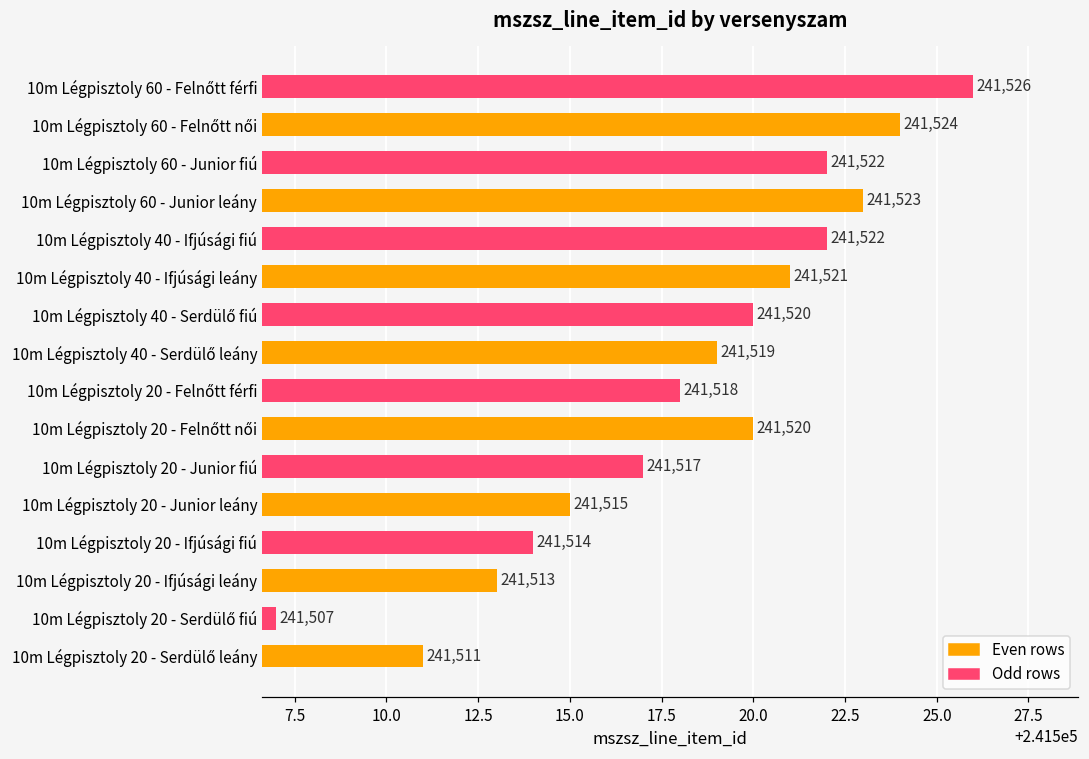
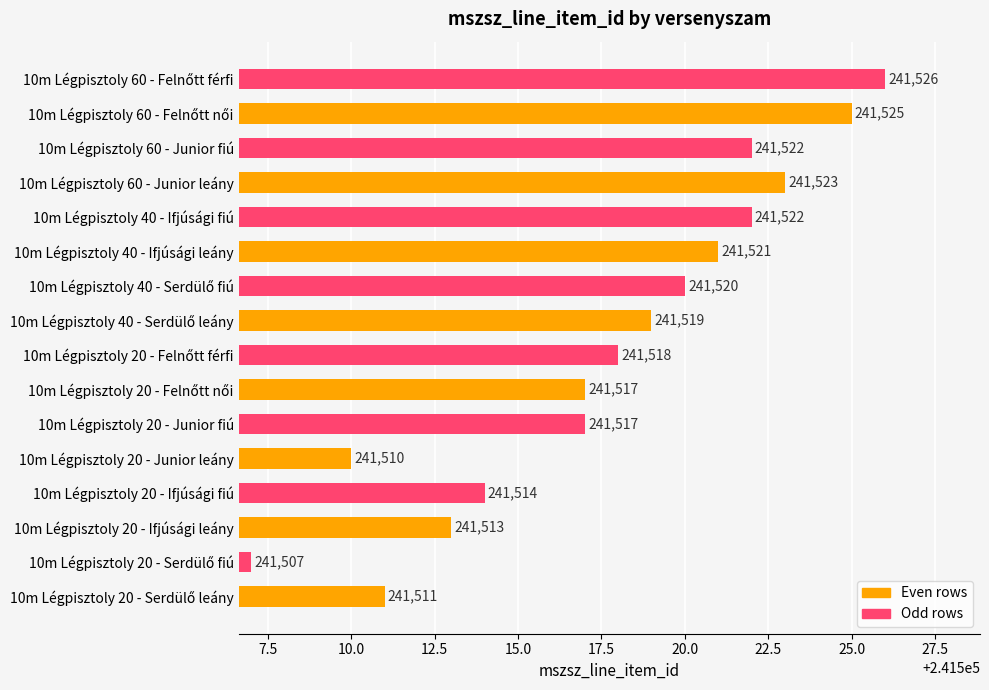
10m Légpisztoly 60 - Felnőtt női: 241,524 -> 241,525
10m Légpisztoly 20 - Felnőtt női: 241,520 -> 241,517
10m Légpisztoly 20 - Junior leány: 241,515 -> 241,510
